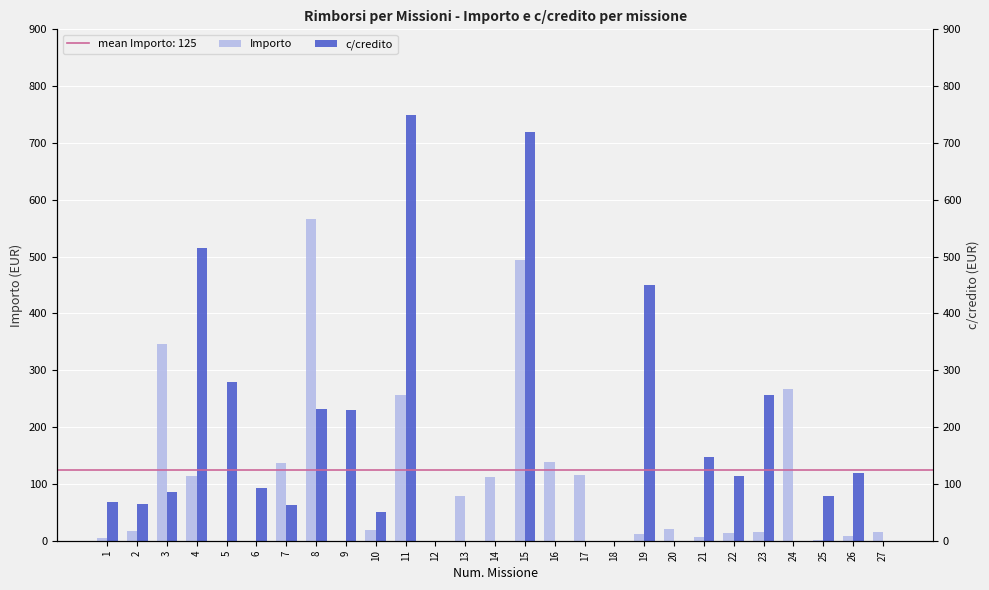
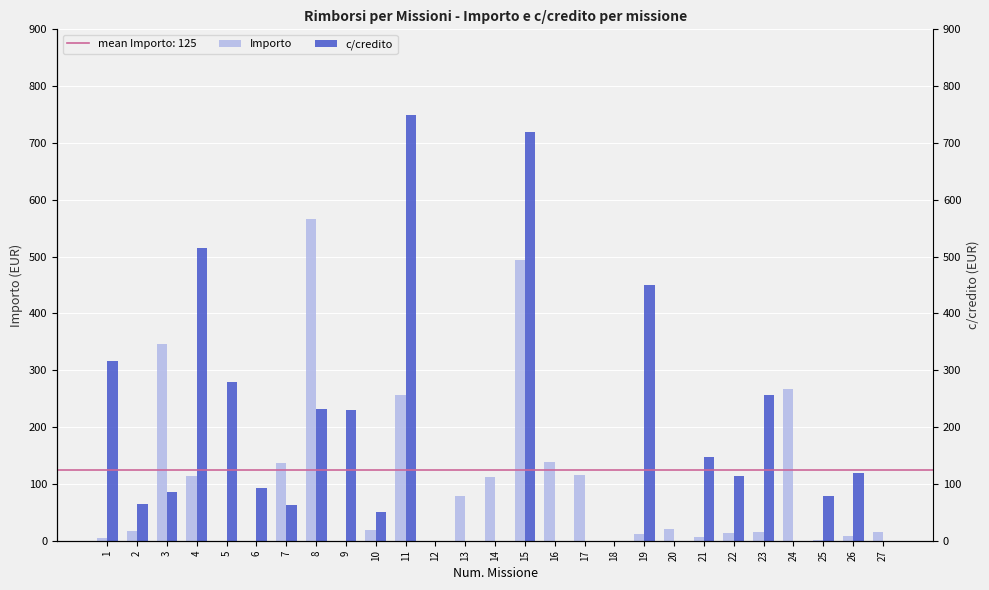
c/credito, 1: 70 -> 320
